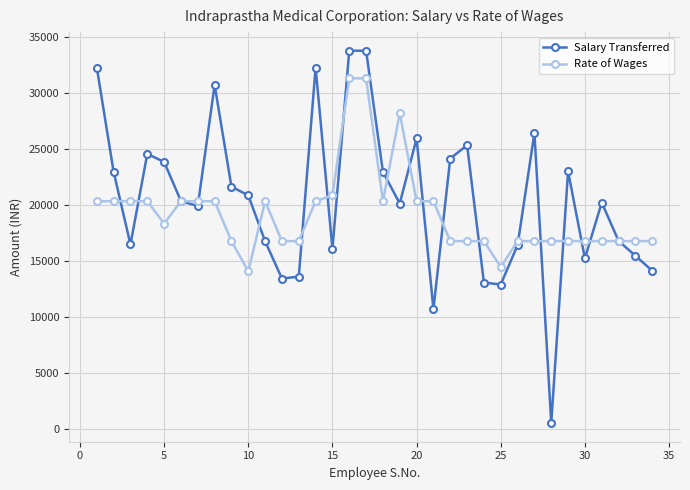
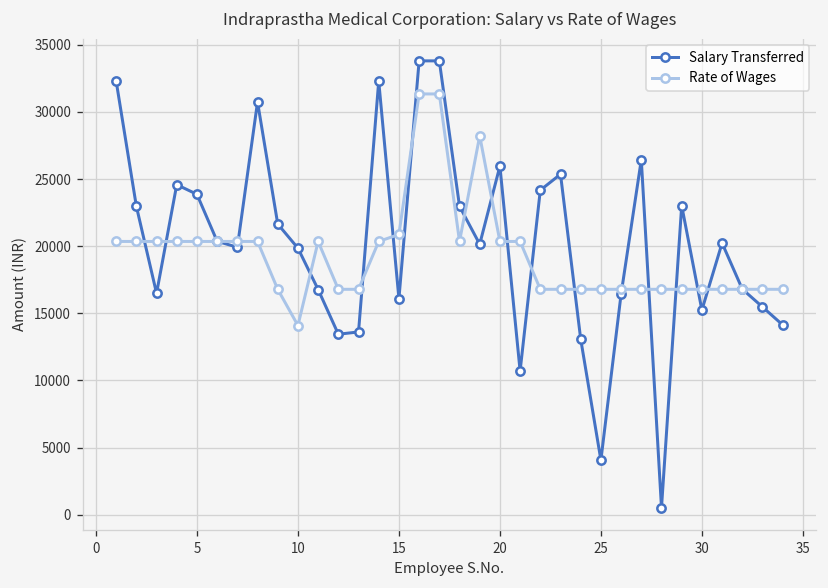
Rate of Wages, 5: 18400 -> 20400
Salary Transferred, 10: 20900 -> 19900
Salary Transferred, 25: 12900 -> 4100
Rate of Wages, 25: 14500 -> 16800
